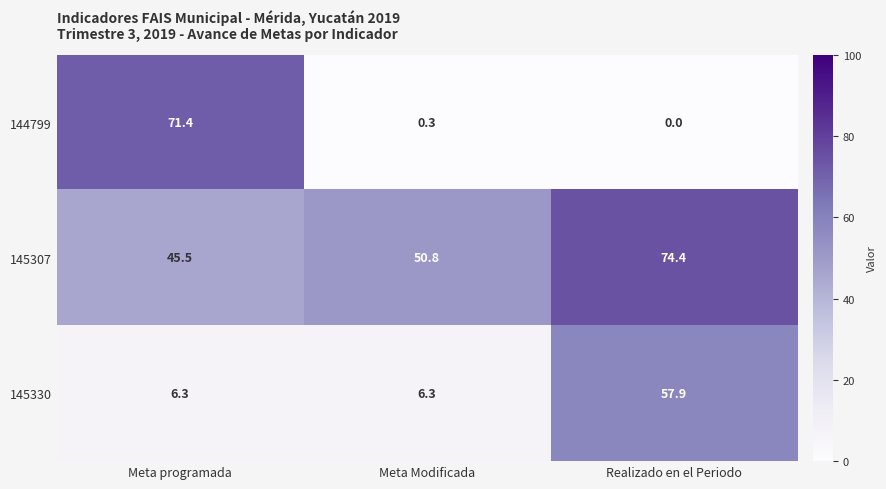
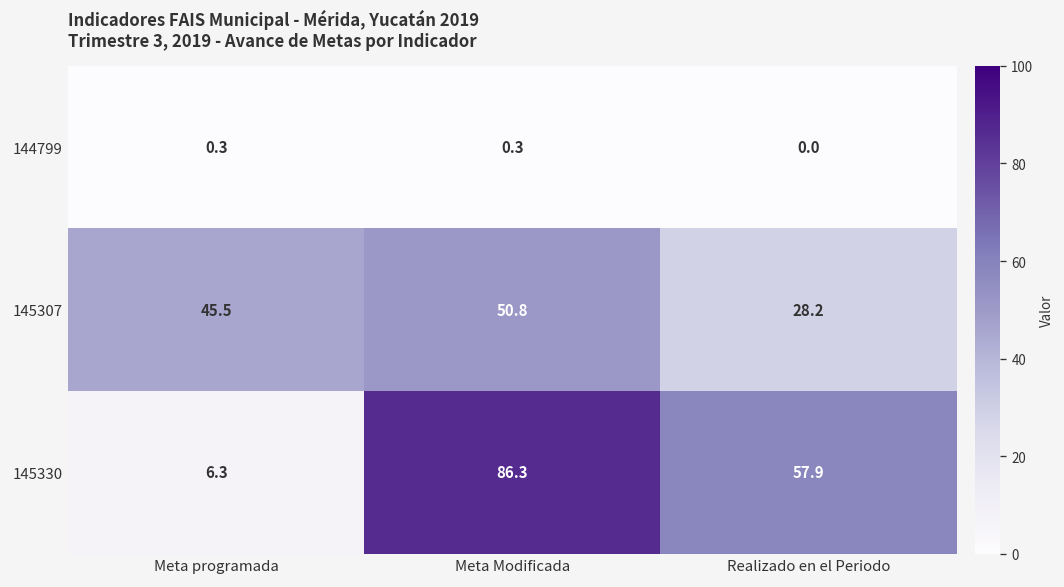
144799, Meta programada: 71.4 -> 0.3
145307, Realizado en el Periodo: 74.4 -> 28.2
145330, Meta Modificada: 6.3 -> 86.3
